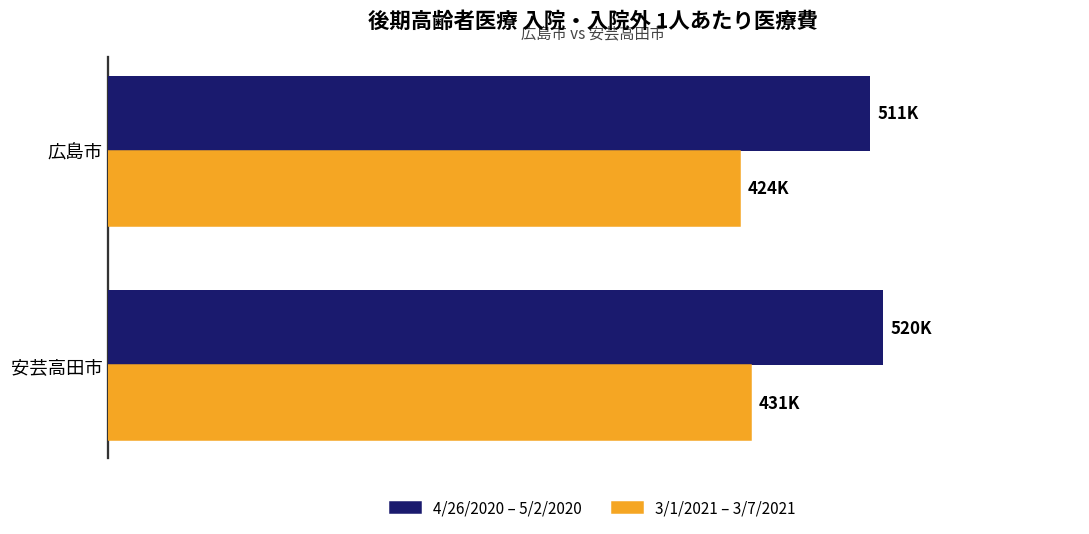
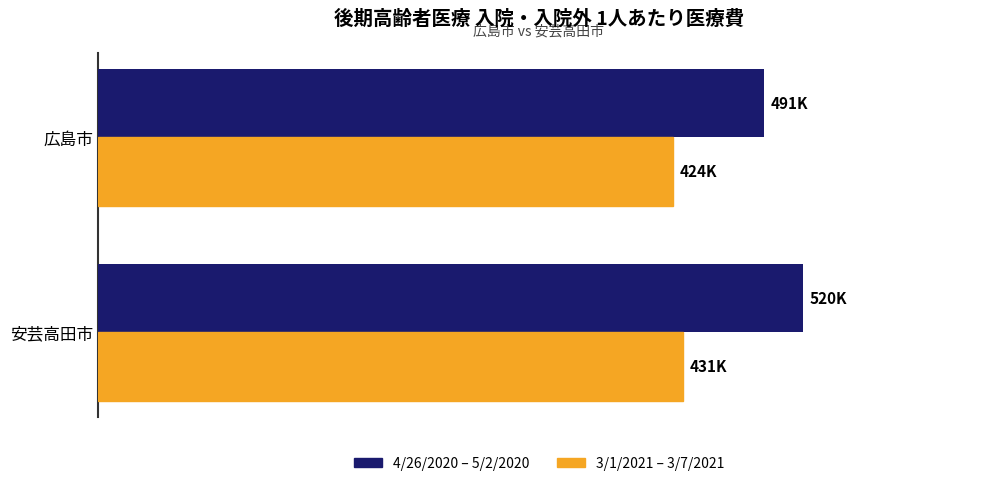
4/26/2020 – 5/2/2020, 広島市: 511K -> 491K
